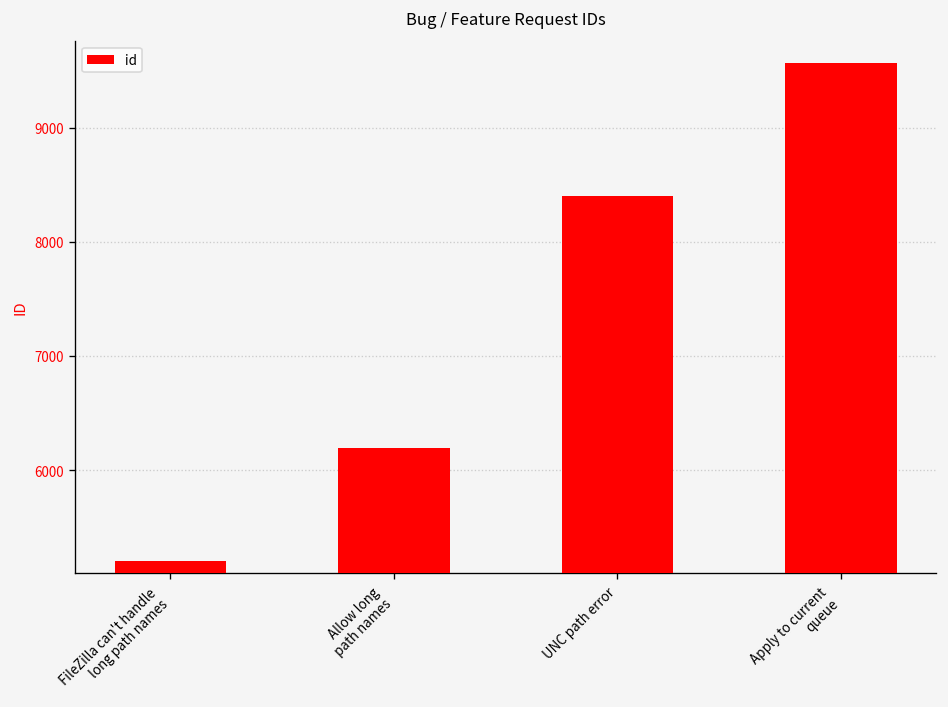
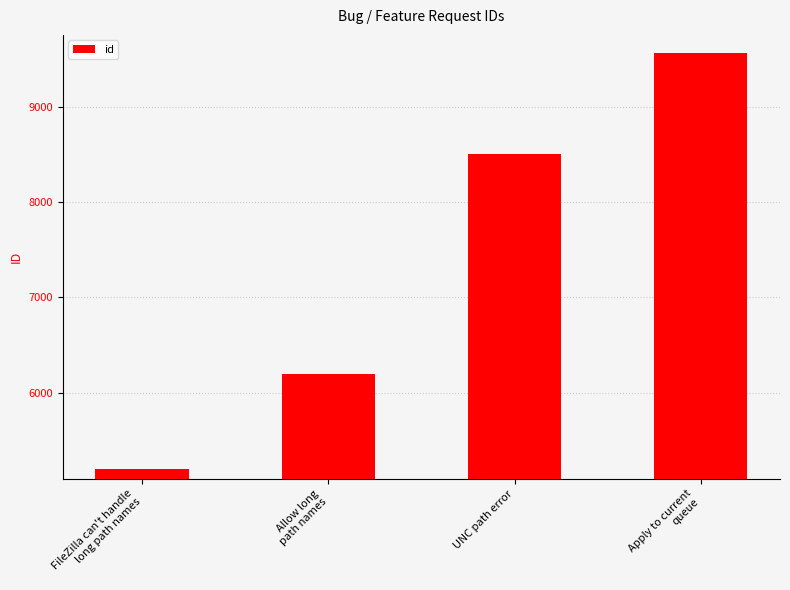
UNC path error: 8400 -> 8500
